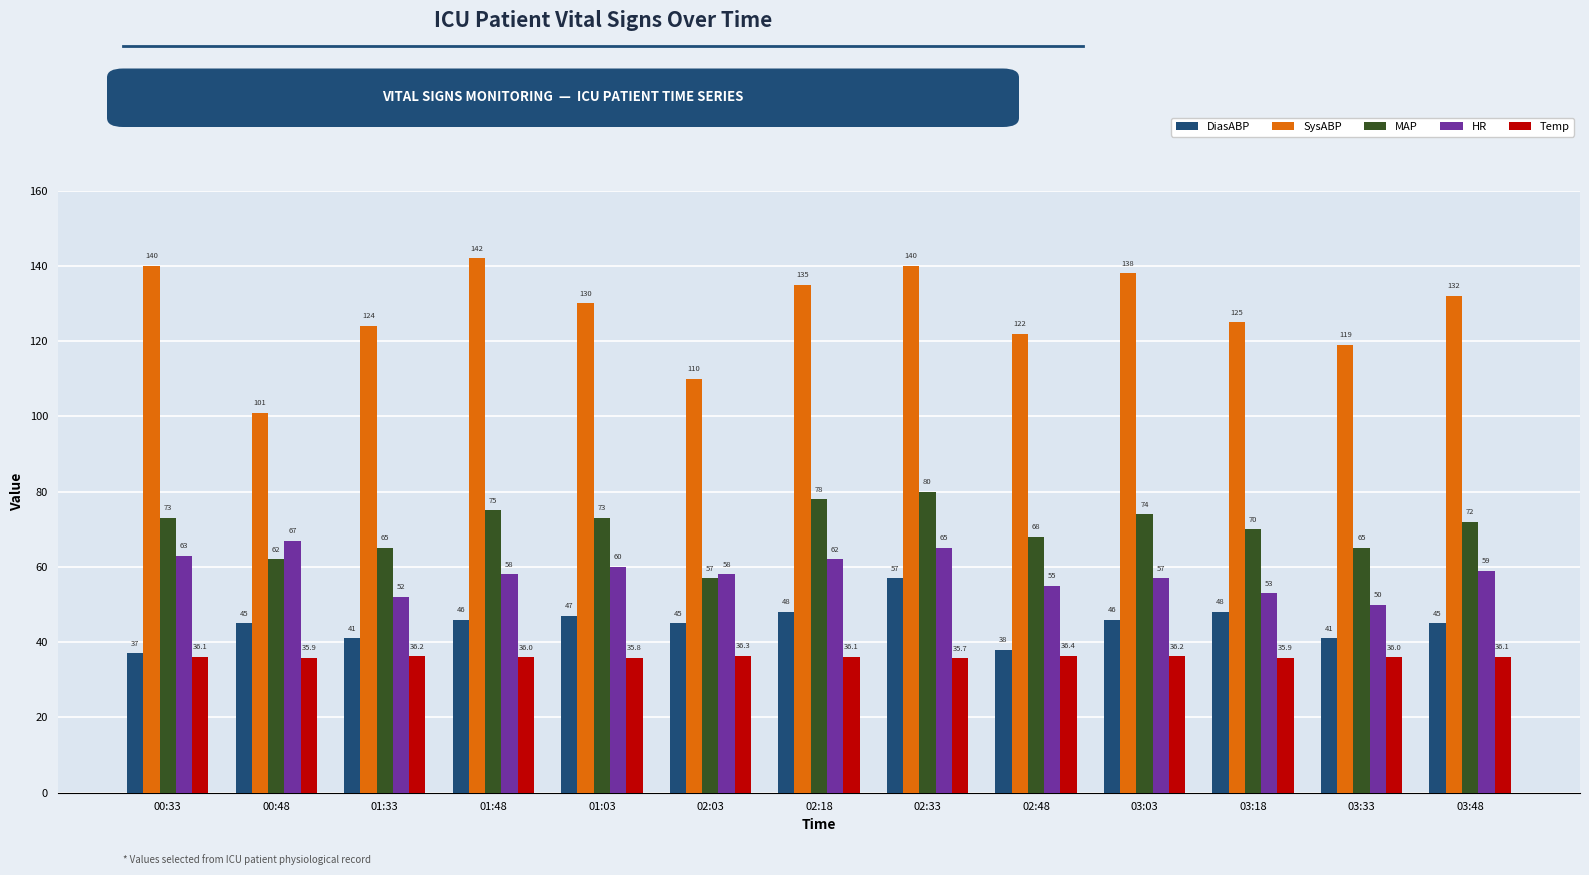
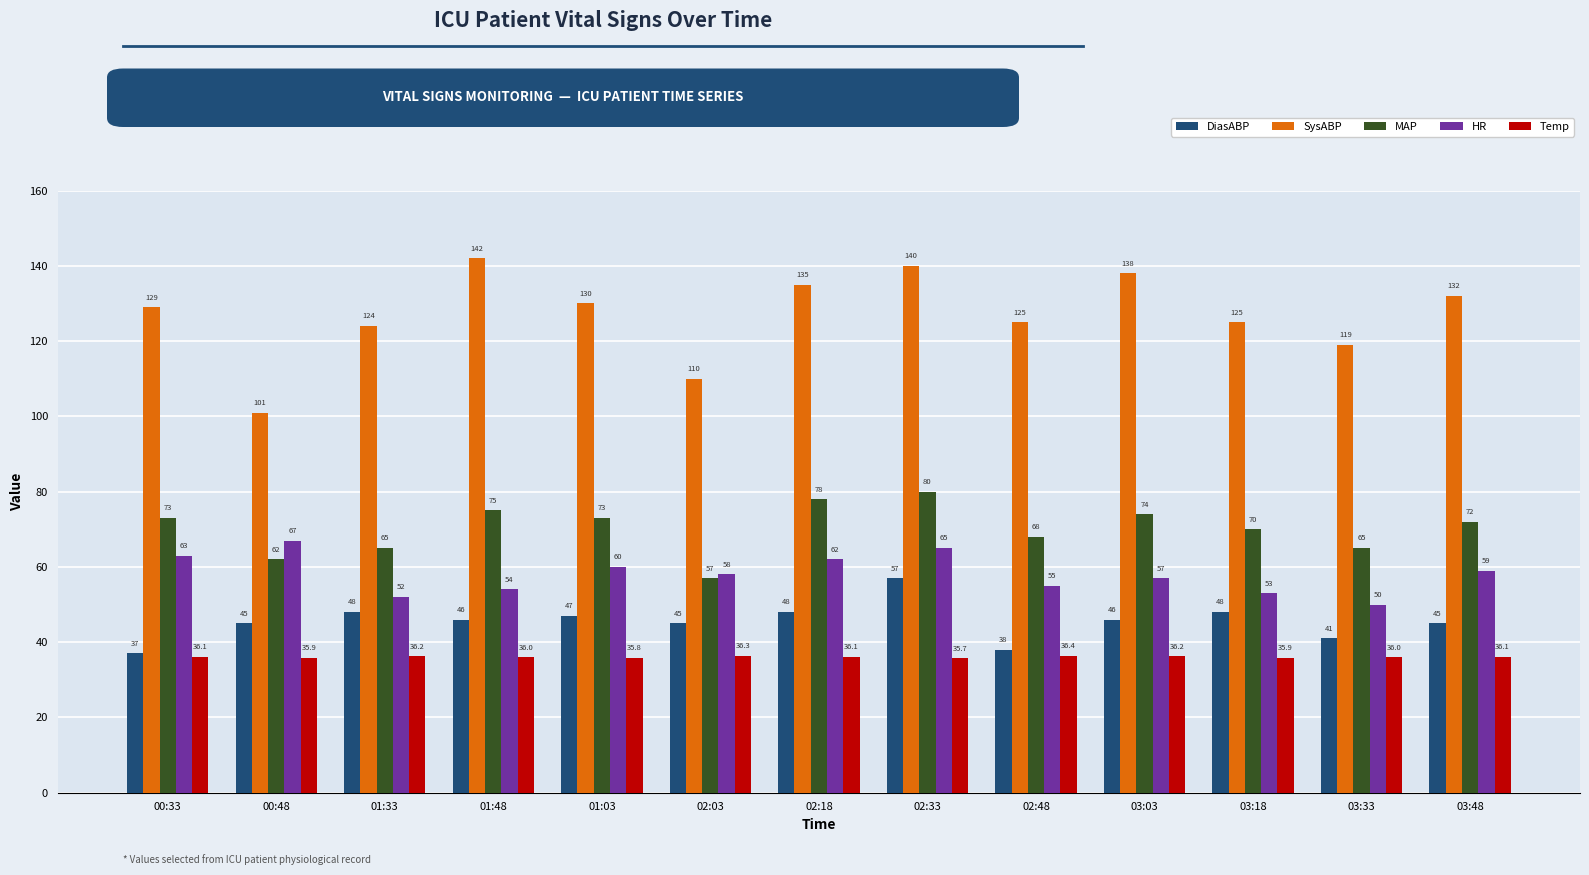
SysABP, 00:33: 140 -> 129
DiasABP, 01:33: 41 -> 48
HR, 01:48: 58 -> 54
SysABP, 02:48: 122 -> 125
